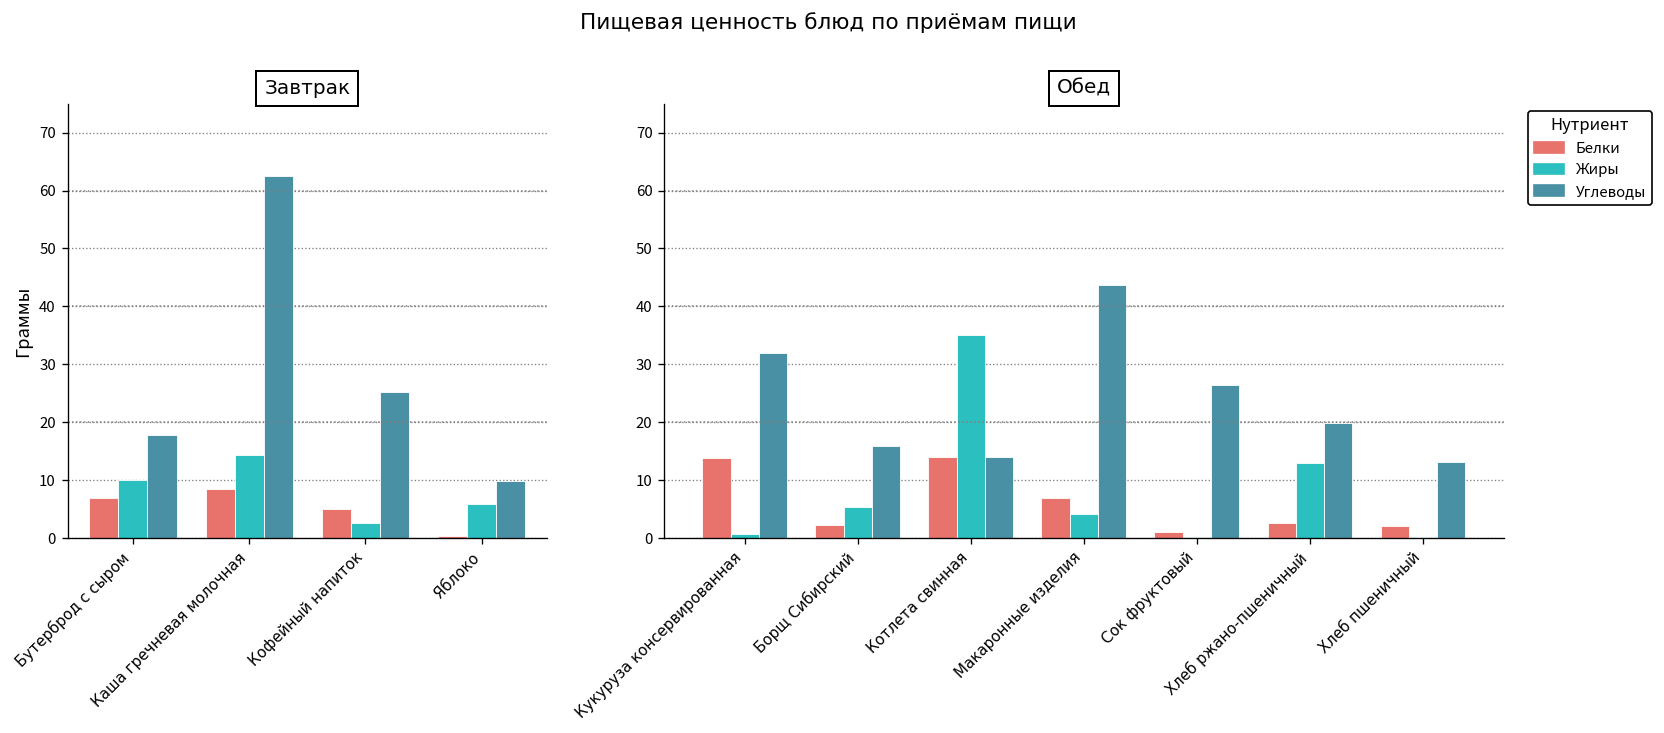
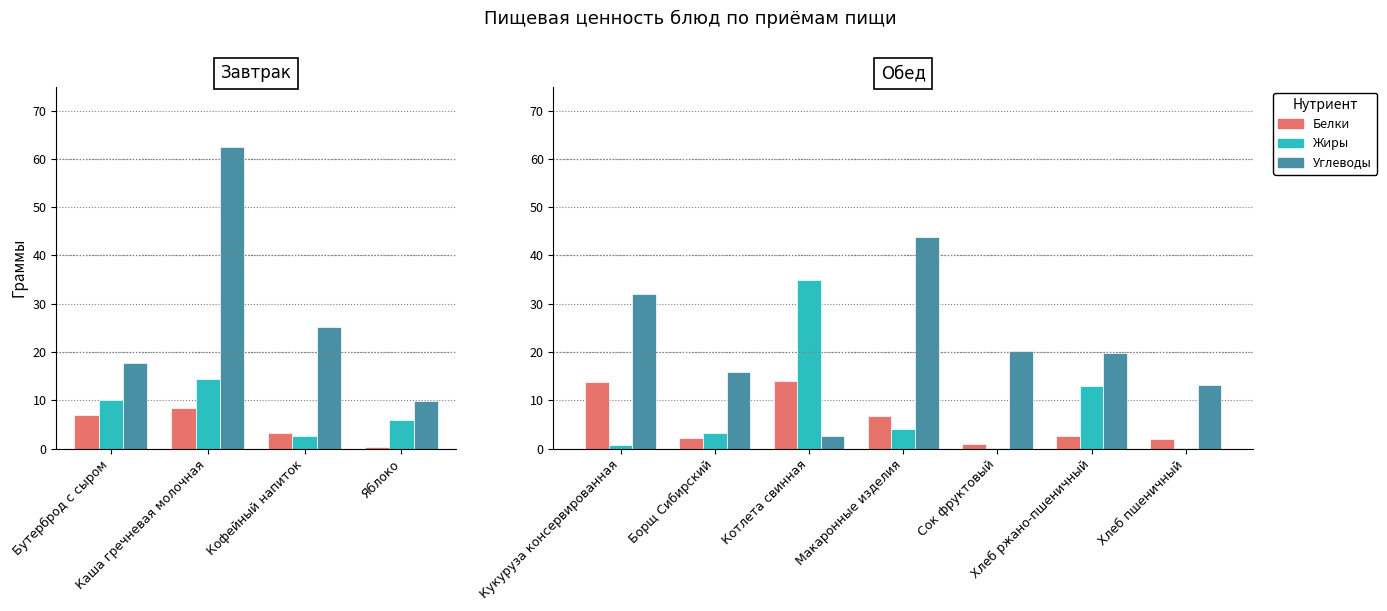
Завтрак, Белки, Кофейный напиток: 5 -> 3
Обед, Жиры, Борщ Сибирский: 5 -> 3
Обед, Углеводы, Котлета свинная: 14 -> 3
Обед, Углеводы, Сок фруктовый: 26 -> 20
